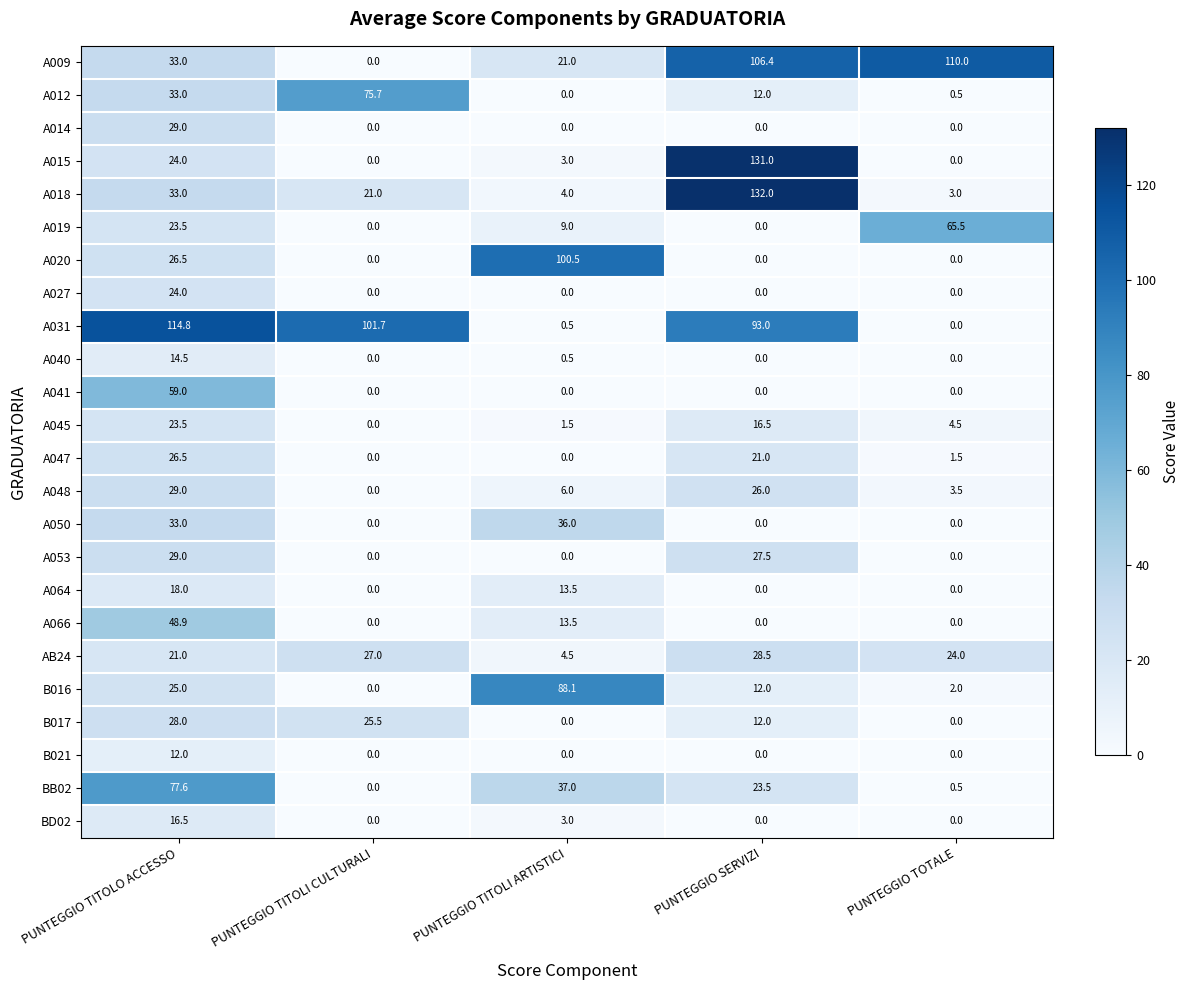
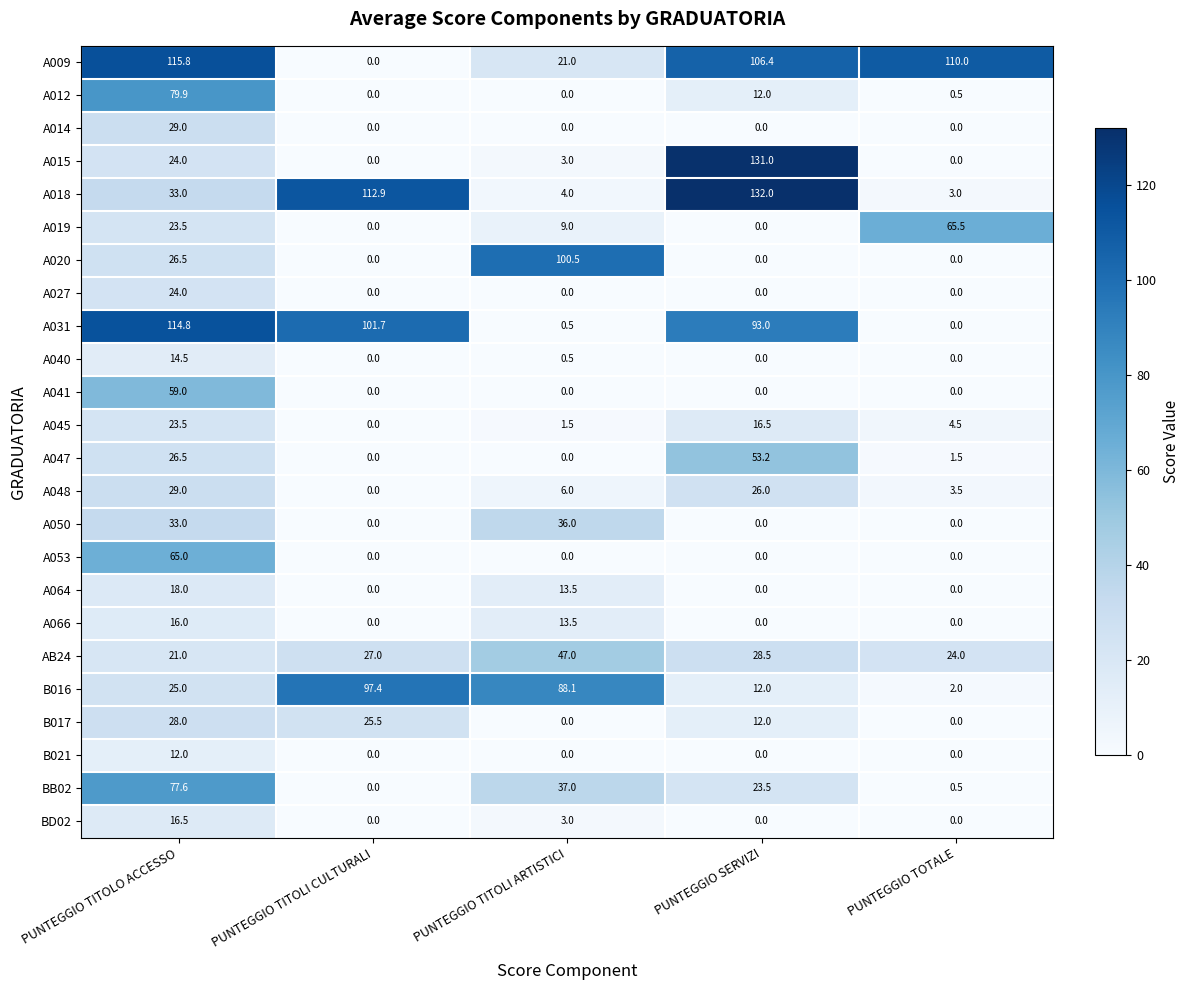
A009, PUNTEGGIO TITOLO ACCESSO: 33.0 -> 115.8
A012, PUNTEGGIO TITOLO ACCESSO: 33.0 -> 79.9
A012, PUNTEGGIO TITOLI CULTURALI: 75.7 -> 0.0
A018, PUNTEGGIO TITOLI CULTURALI: 21.0 -> 112.9
A047, PUNTEGGIO SERVIZI: 21.0 -> 53.2
A053, PUNTEGGIO TITOLO ACCESSO: 29.0 -> 65.0
A053, PUNTEGGIO SERVIZI: 27.5 -> 0.0
A066, PUNTEGGIO TITOLO ACCESSO: 48.9 -> 16.0
AB24, PUNTEGGIO TITOLI ARTISTICI: 4.5 -> 47.0
B016, PUNTEGGIO TITOLI CULTURALI: 0.0 -> 97.4
